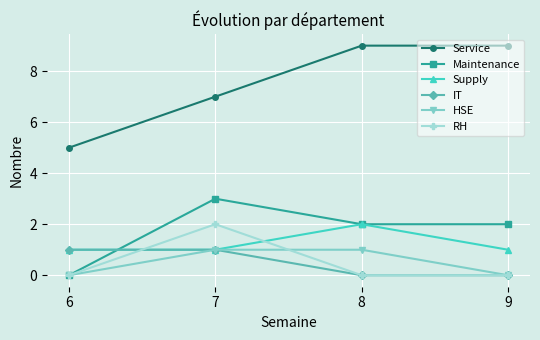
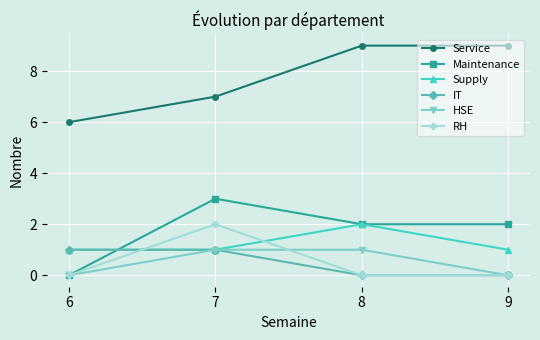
Service, 6: 5 -> 6
